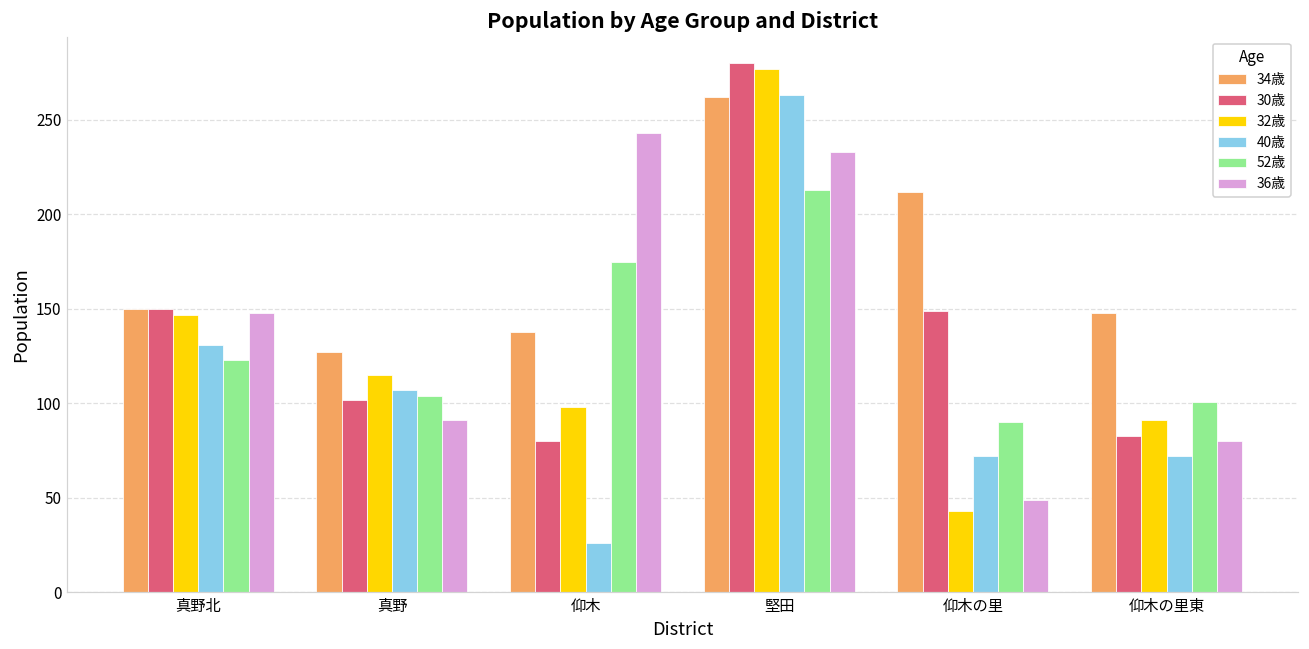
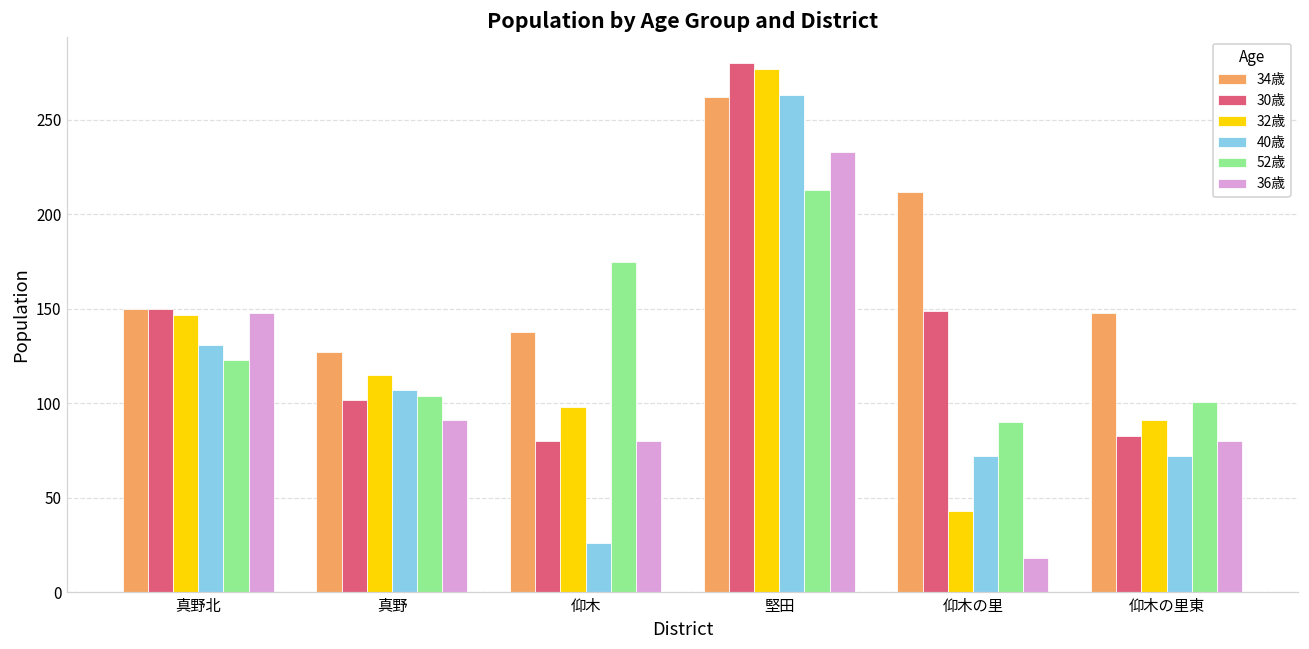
36歳, 仰木: 243 -> 80
36歳, 仰木の里: 49 -> 18
